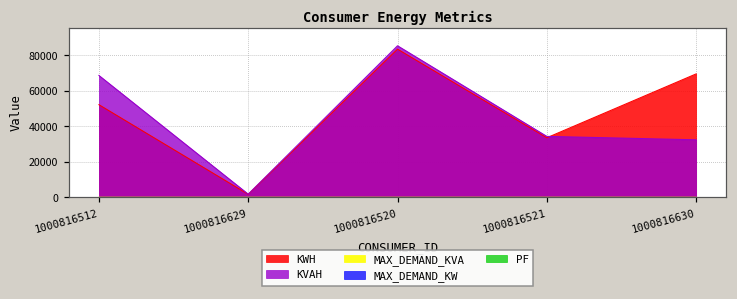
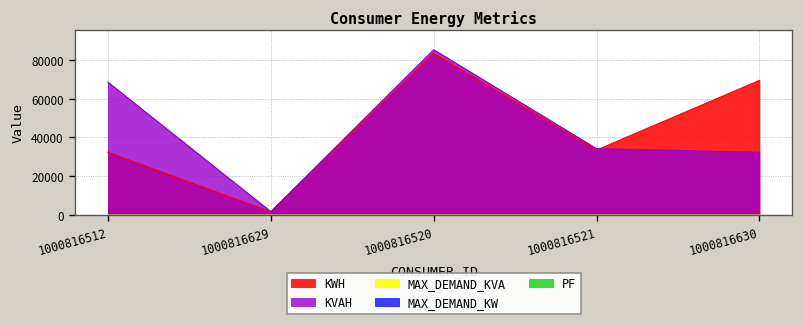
KWH, 1000816512: 52000 -> 32000
